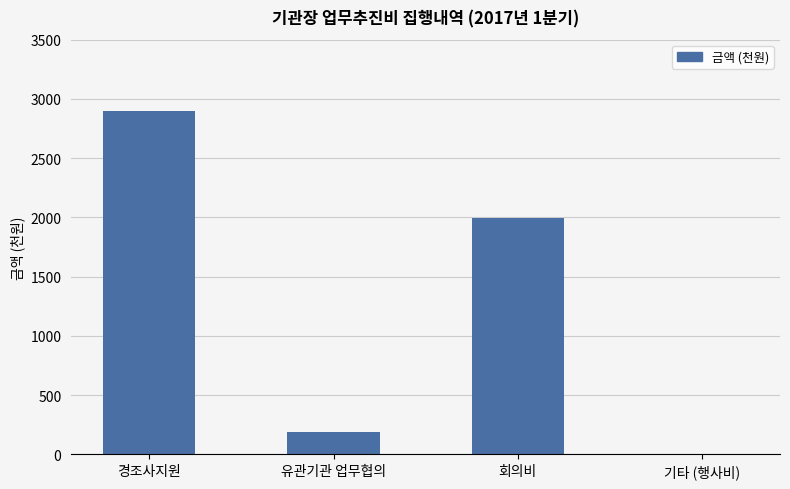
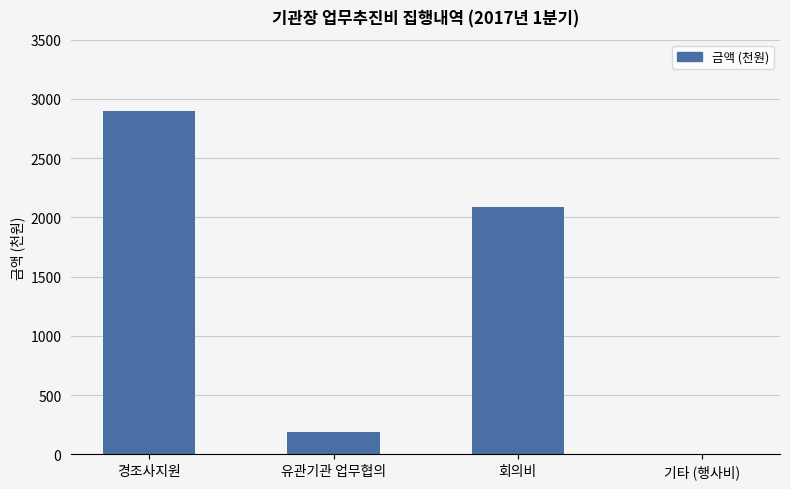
회의비: 2000 -> 2090
